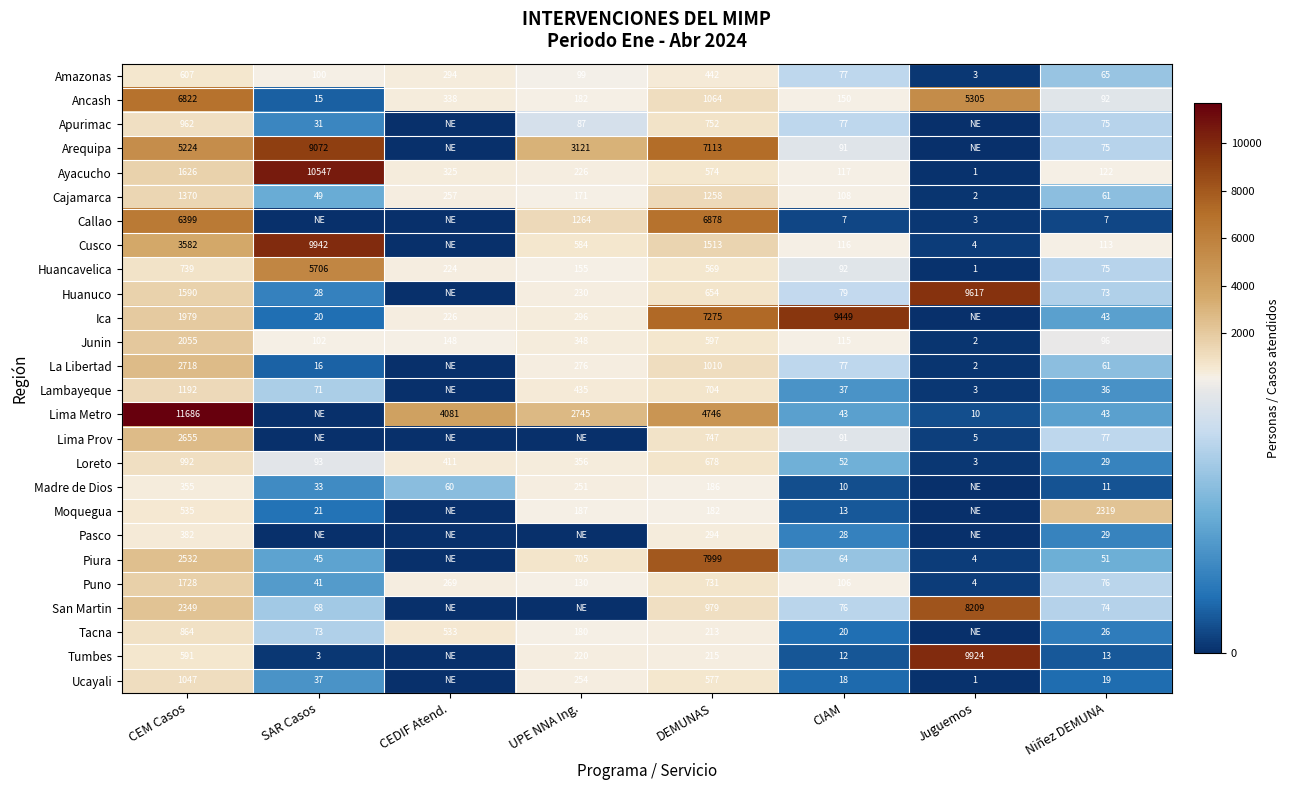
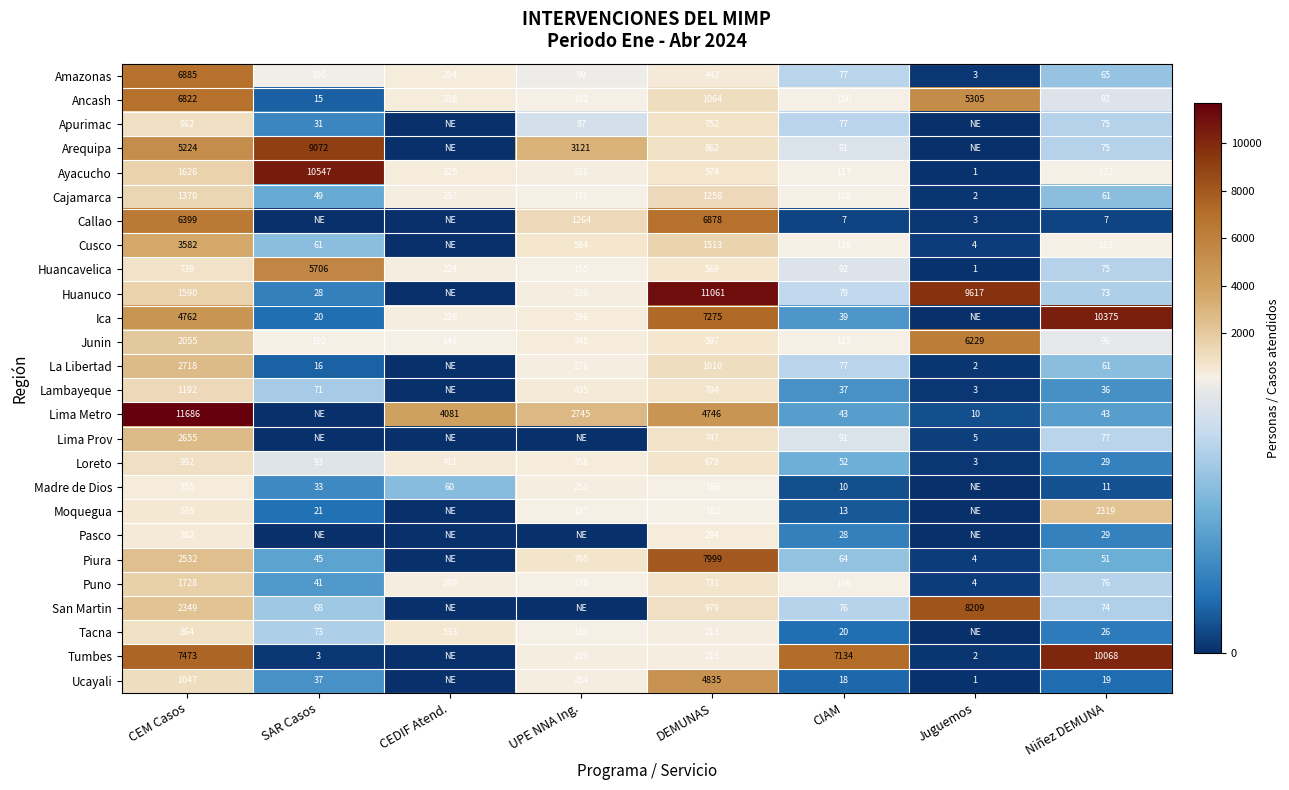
Amazonas, CEM Casos: 607 -> 6885
Arequipa, DEMUNAS: 7113 -> 862
Cusco, SAR Casos: 9942 -> 61
Huanuco, DEMUNAS: 654 -> 11061
Ica, CEM Casos: 1979 -> 4762
Ica, CIAM: 9449 -> 39
Ica, Niñez DEMUNA: 43 -> 10375
Junin, Juguemos: 2 -> 6229
Tumbes, CEM Casos: 591 -> 7473
Tumbes, CIAM: 12 -> 7134
Tumbes, Juguemos: 9924 -> 2
Tumbes, Niñez DEMUNA: 13 -> 10068
Ucayali, DEMUNAS: 577 -> 4835
